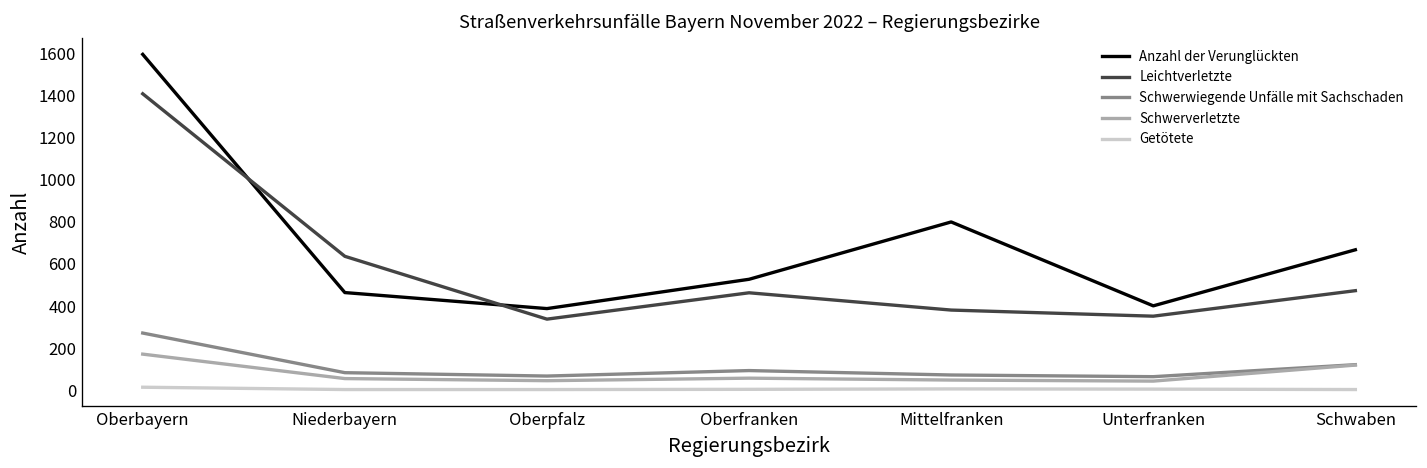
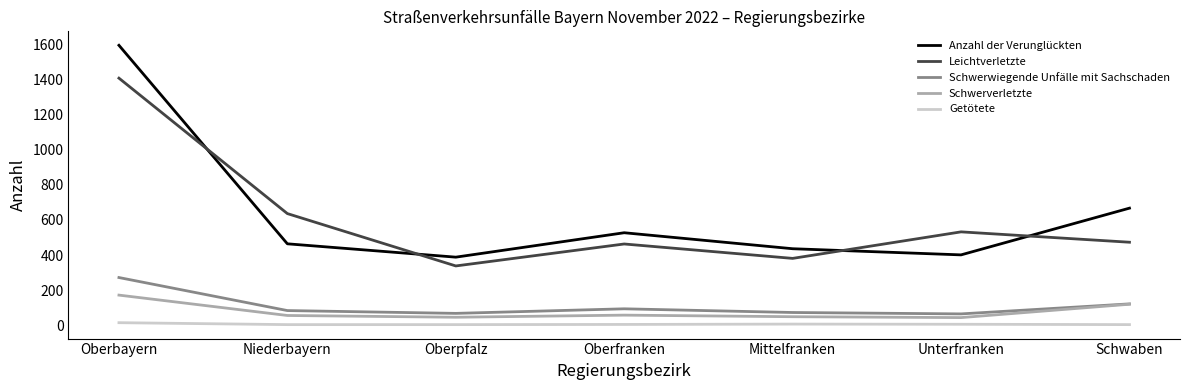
Anzahl der Verunglückten, Mittelfranken: 800 -> 440
Leichtverletzte, Unterfranken: 350 -> 530
